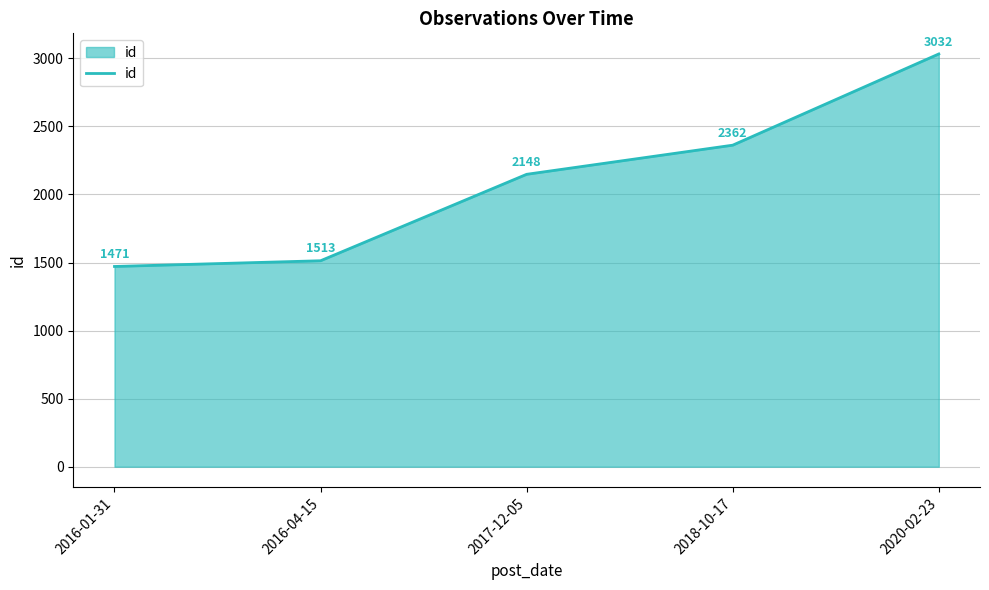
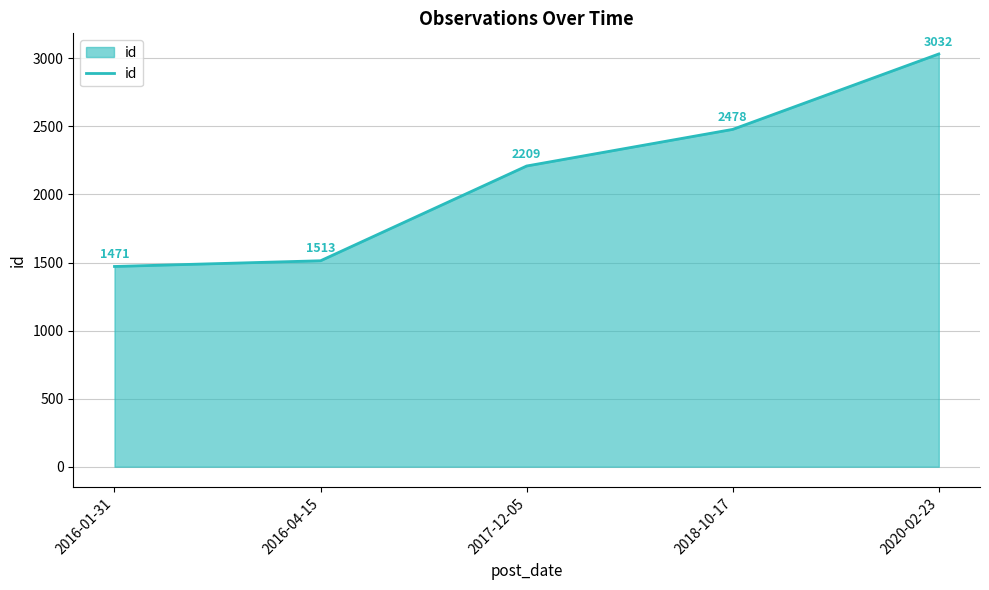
2017-12-05: 2148 -> 2209
2018-10-17: 2362 -> 2478
